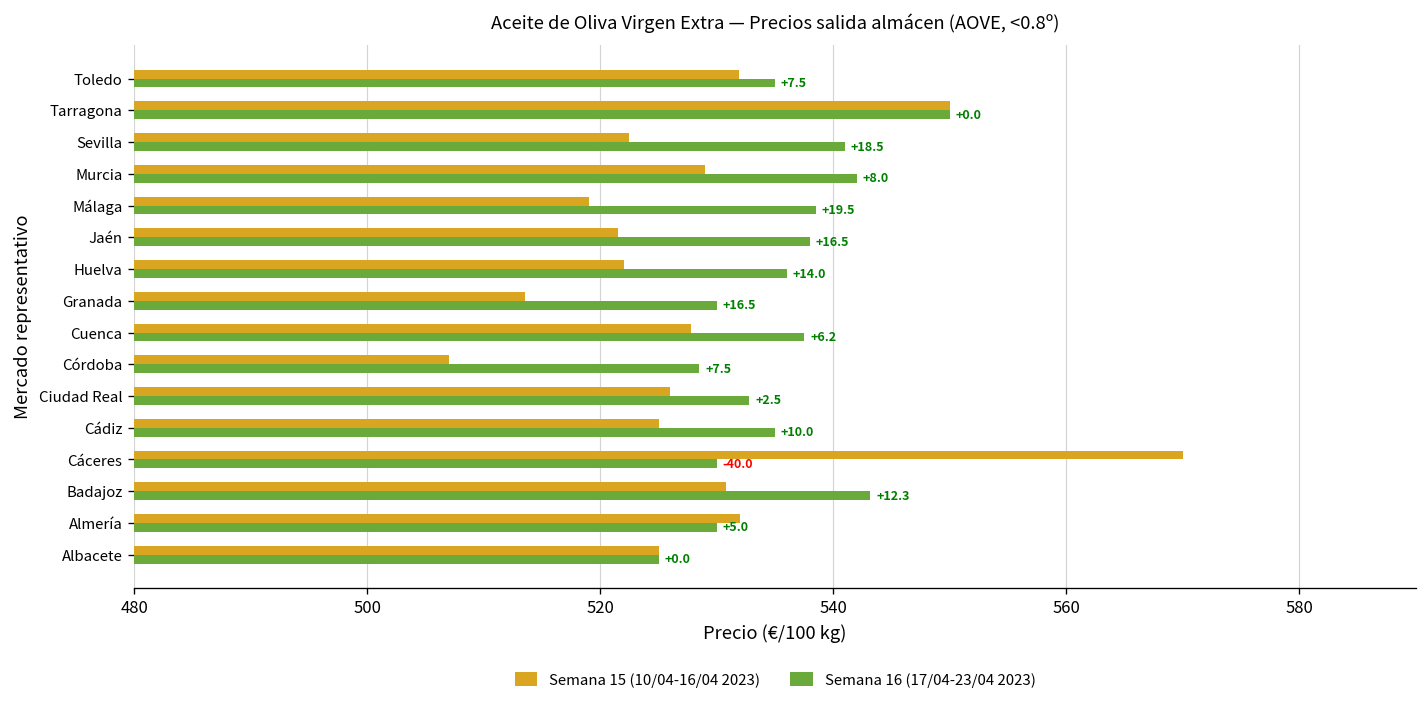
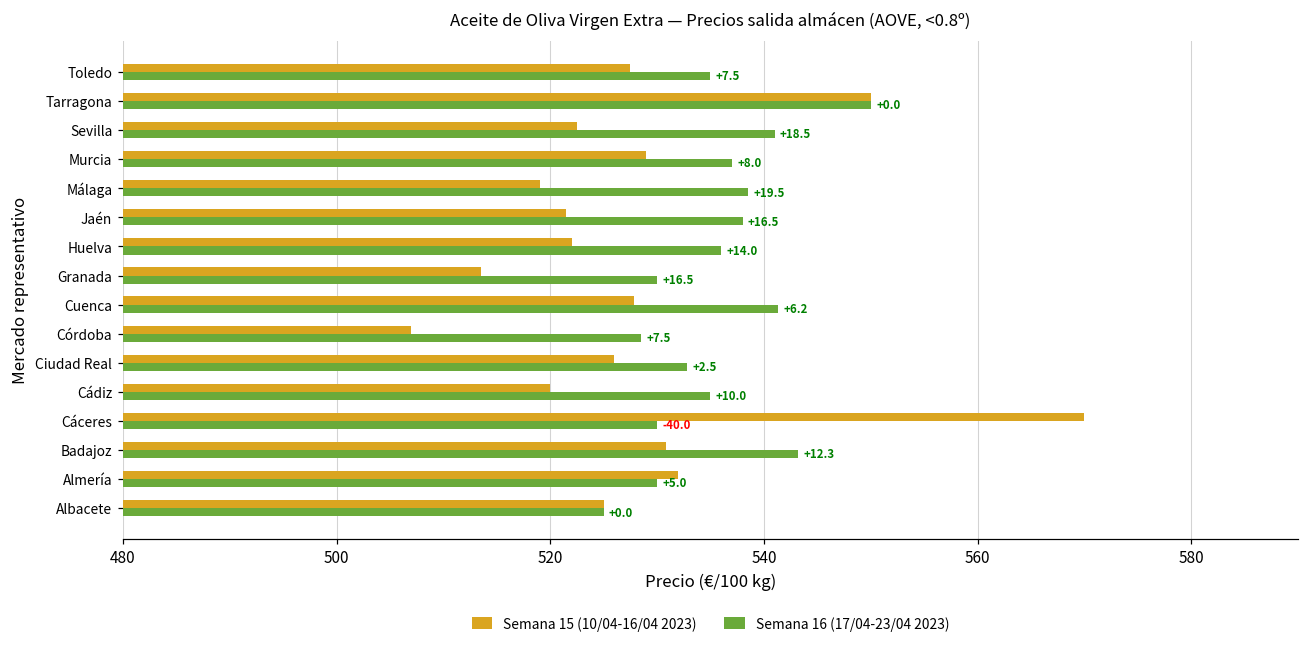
Semana 15 (10/04-16/04 2023), Toledo: 532 -> 528
Semana 16 (17/04-23/04 2023), Murcia: 542 -> 537
Semana 16 (17/04-23/04 2023), Cuenca: 538 -> 541
Semana 15 (10/04-16/04 2023), Cádiz: 525 -> 520
